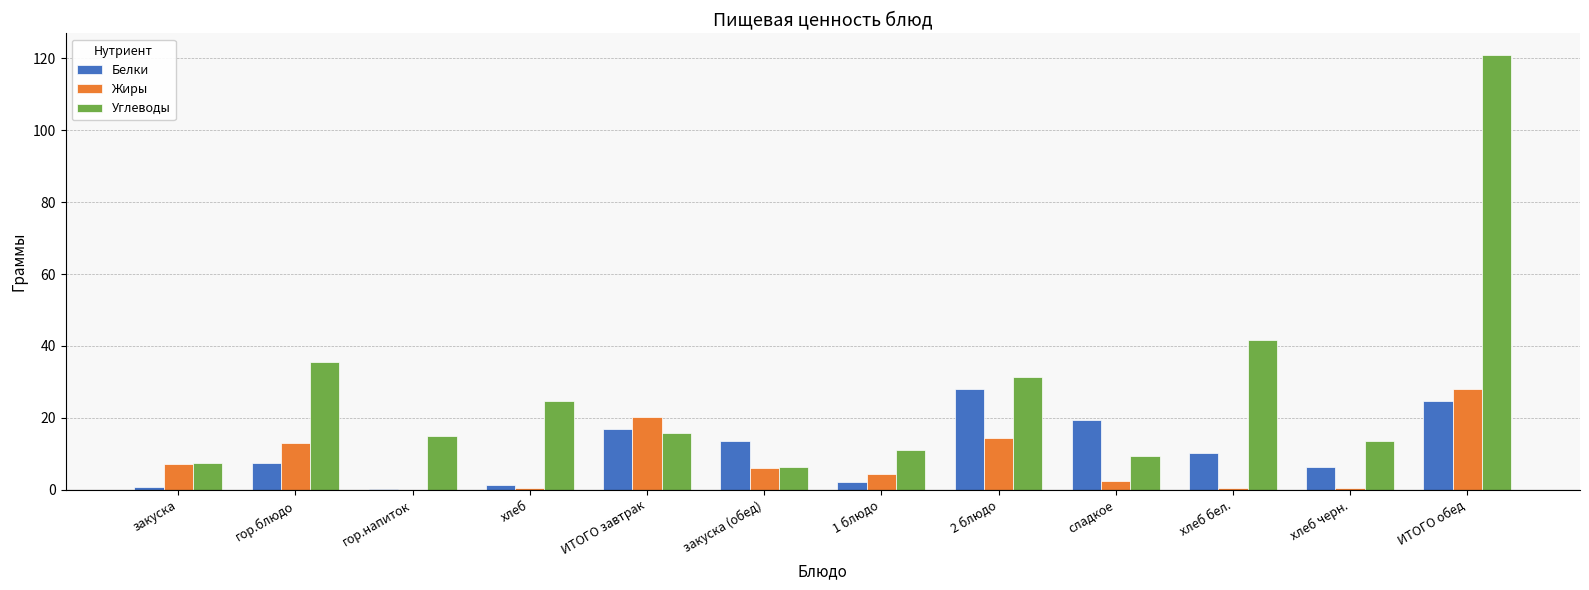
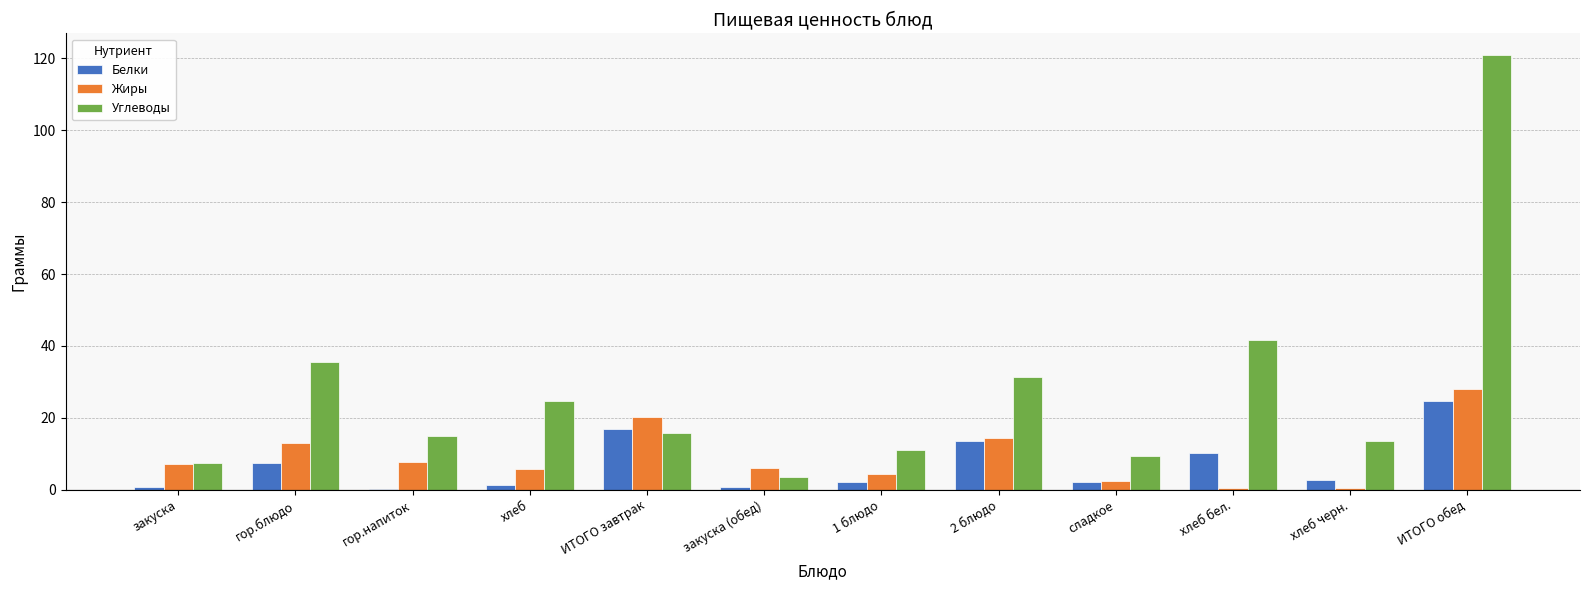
Жиры, гор.напиток: 0 -> 8
Жиры, хлеб: 0 -> 6
Белки, закуска (обед): 13 -> 1
Углеводы, закуска (обед): 6 -> 4
Белки, 2 блюдо: 28 -> 14
Белки, сладкое: 19 -> 2
Белки, хлеб черн.: 6 -> 3
